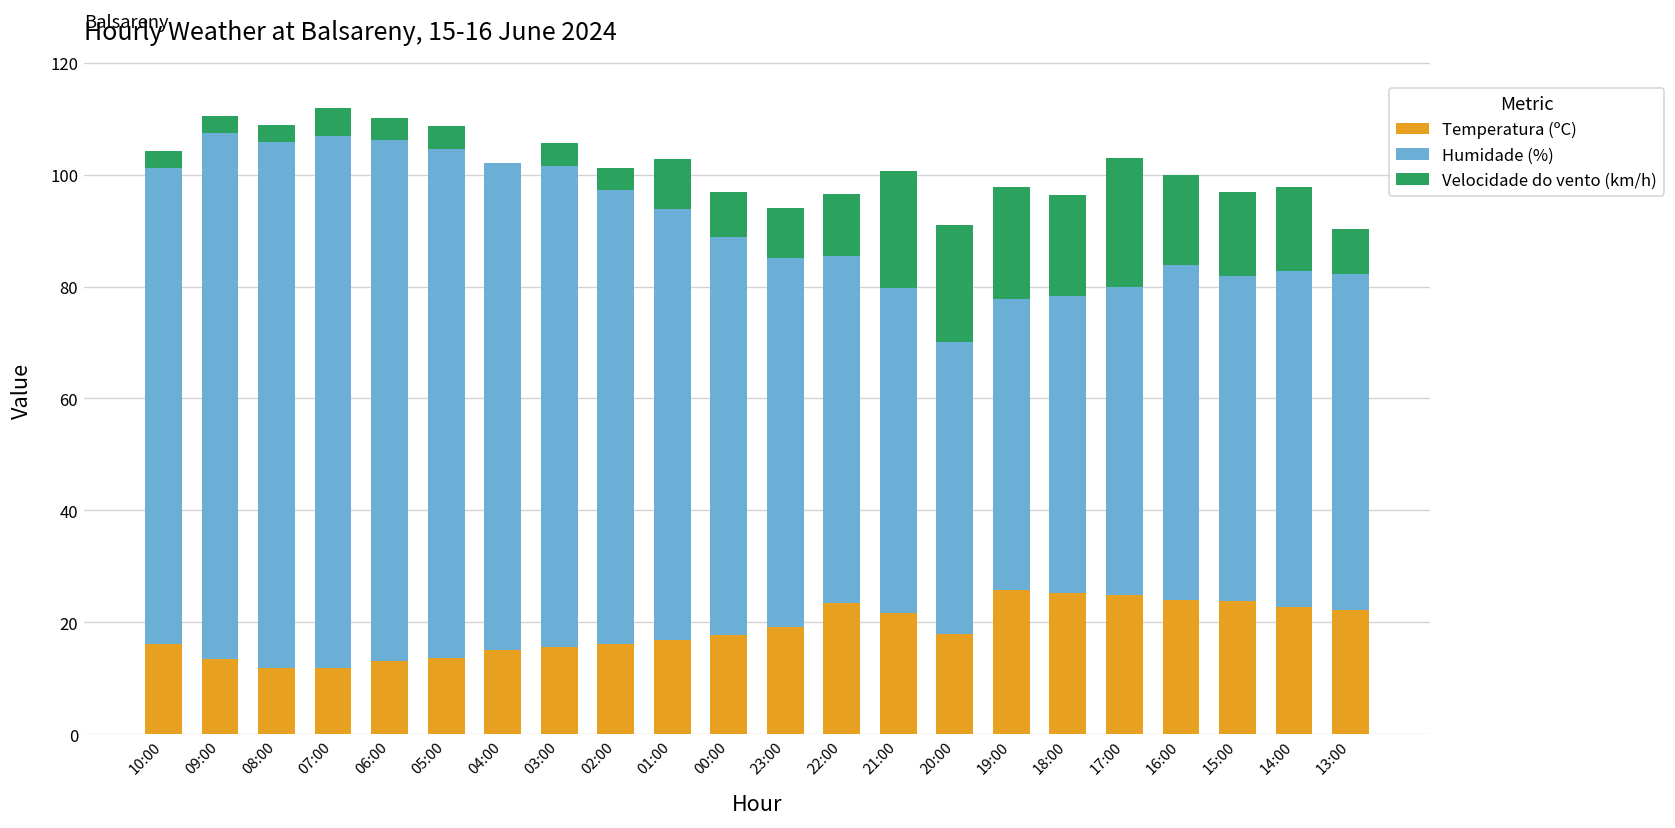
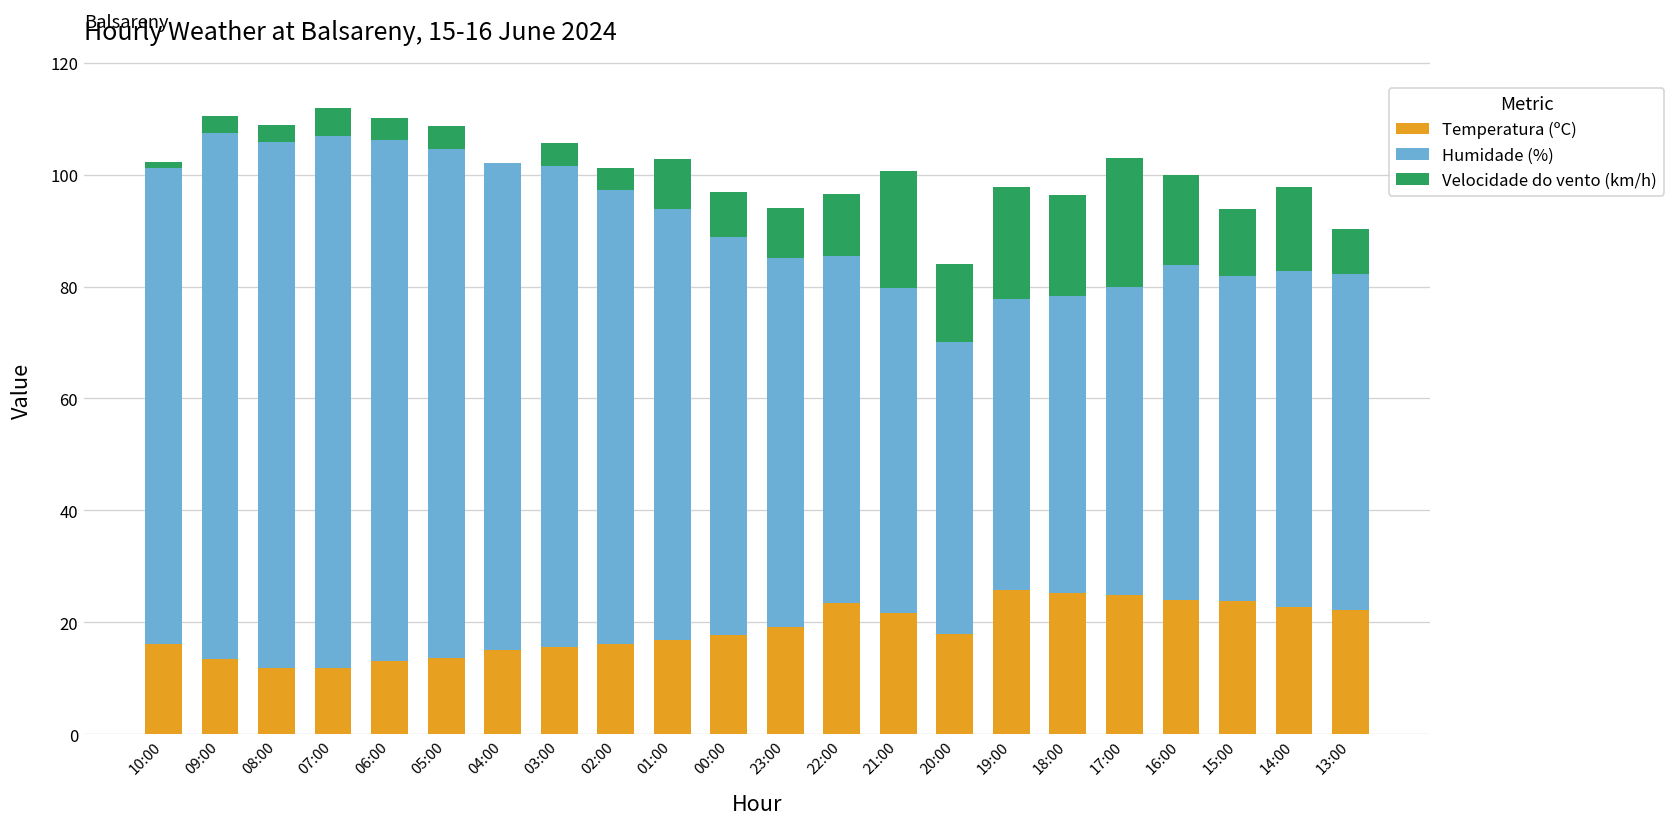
Velocidade do vento (km/h), 10:00: 3 -> 1
Velocidade do vento (km/h), 20:00: 21 -> 14
Velocidade do vento (km/h), 15:00: 15 -> 12
